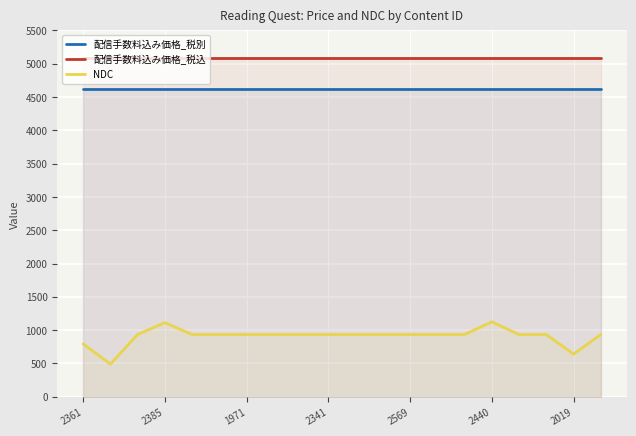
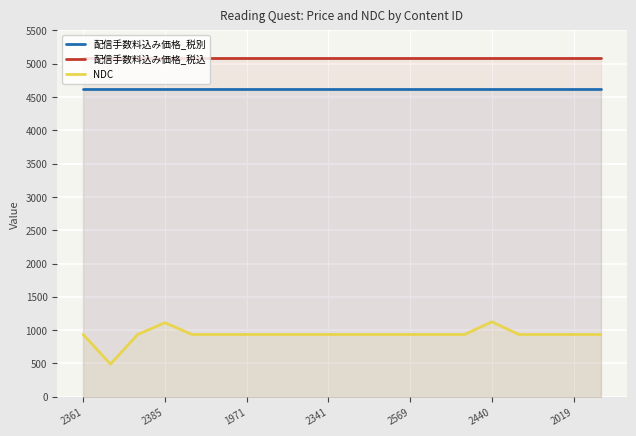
NDC, 2361: 800 -> 900
NDC, 2019: 600 -> 900
